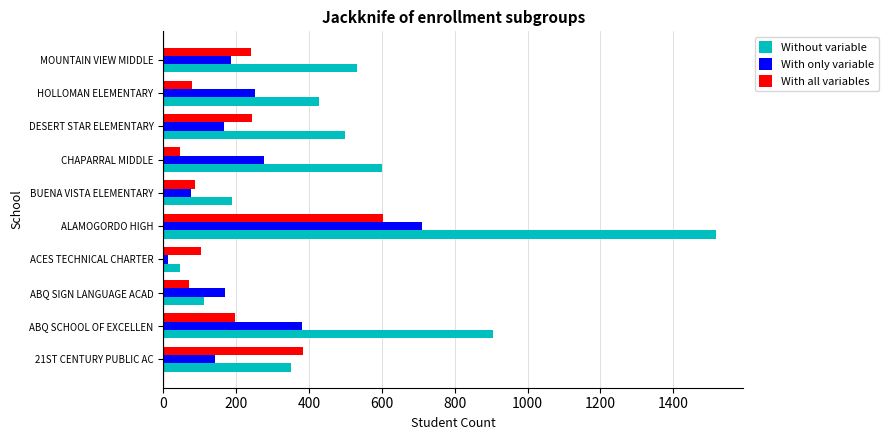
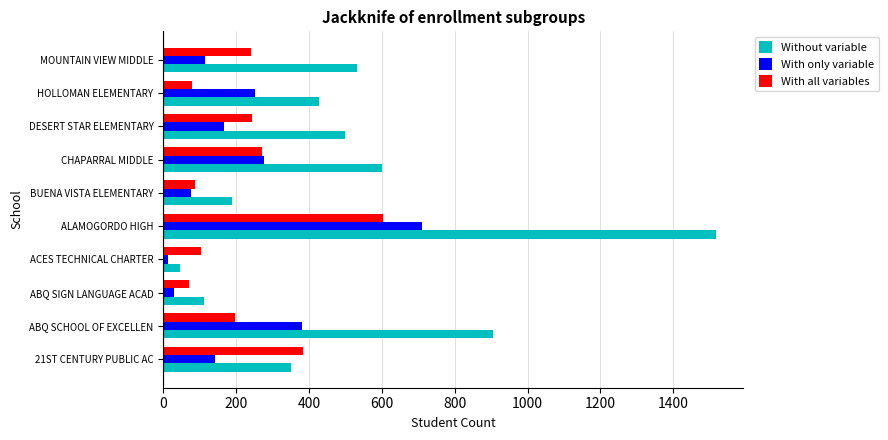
With only variable, MOUNTAIN VIEW MIDDLE: 190 -> 120
With all variables, CHAPARRAL MIDDLE: 50 -> 270
With only variable, ABQ SIGN LANGUAGE ACAD: 170 -> 30
